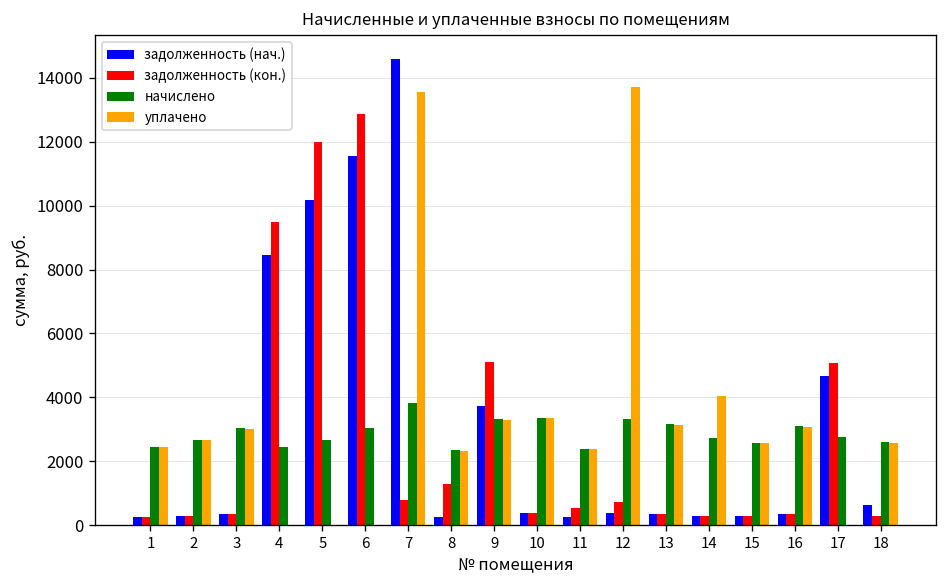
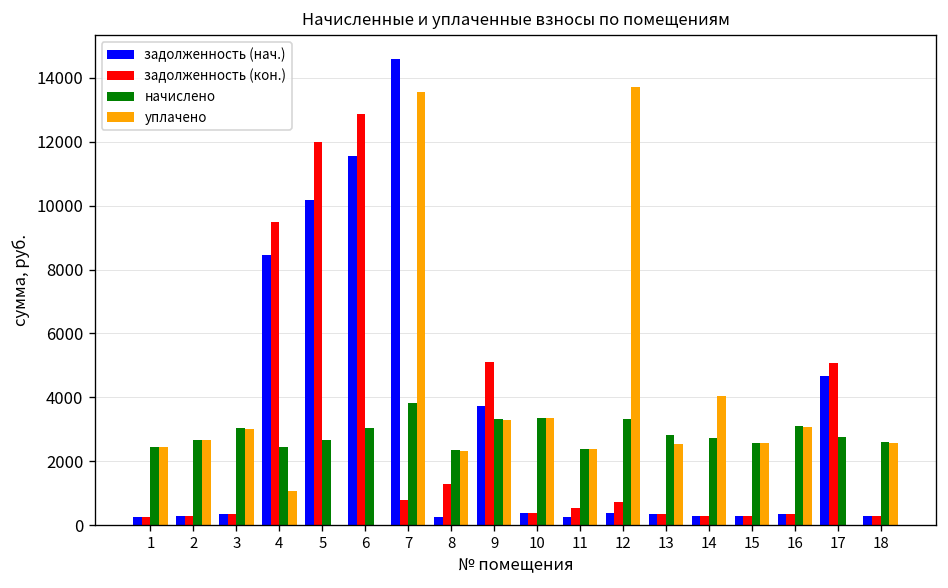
уплачено, 4: 0 -> 1100
начислено, 13: 3200 -> 2800
уплачено, 13: 3100 -> 2600
задолженность (нач.), 18: 600 -> 300
